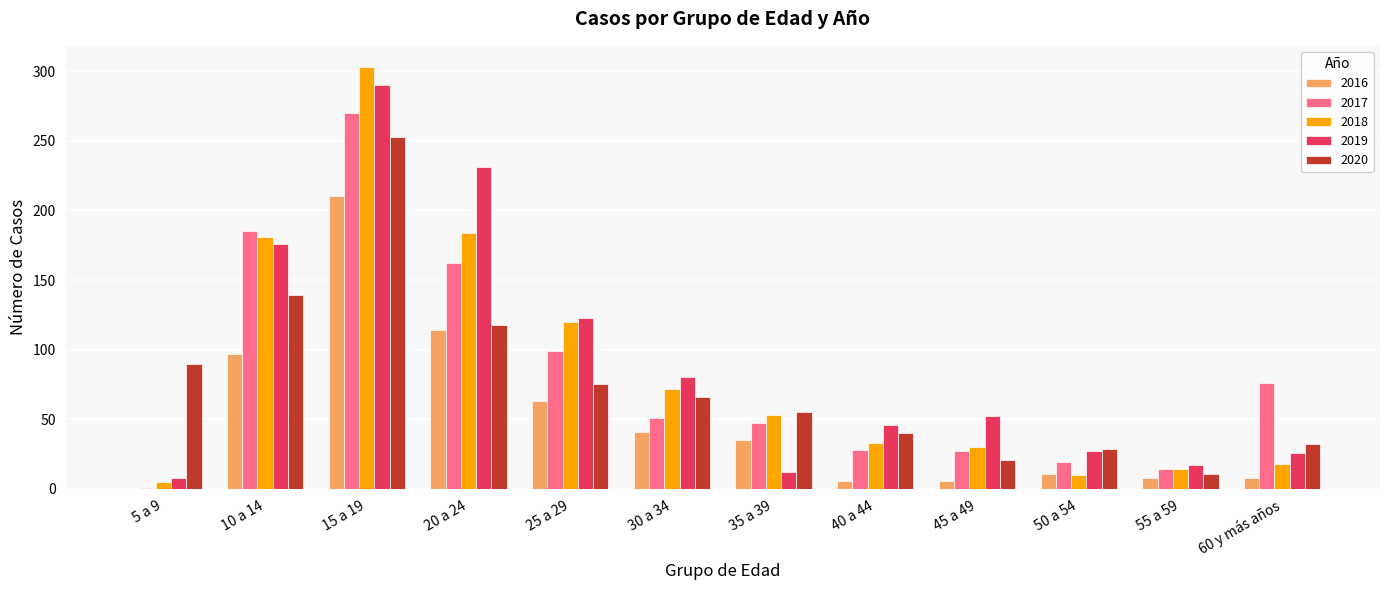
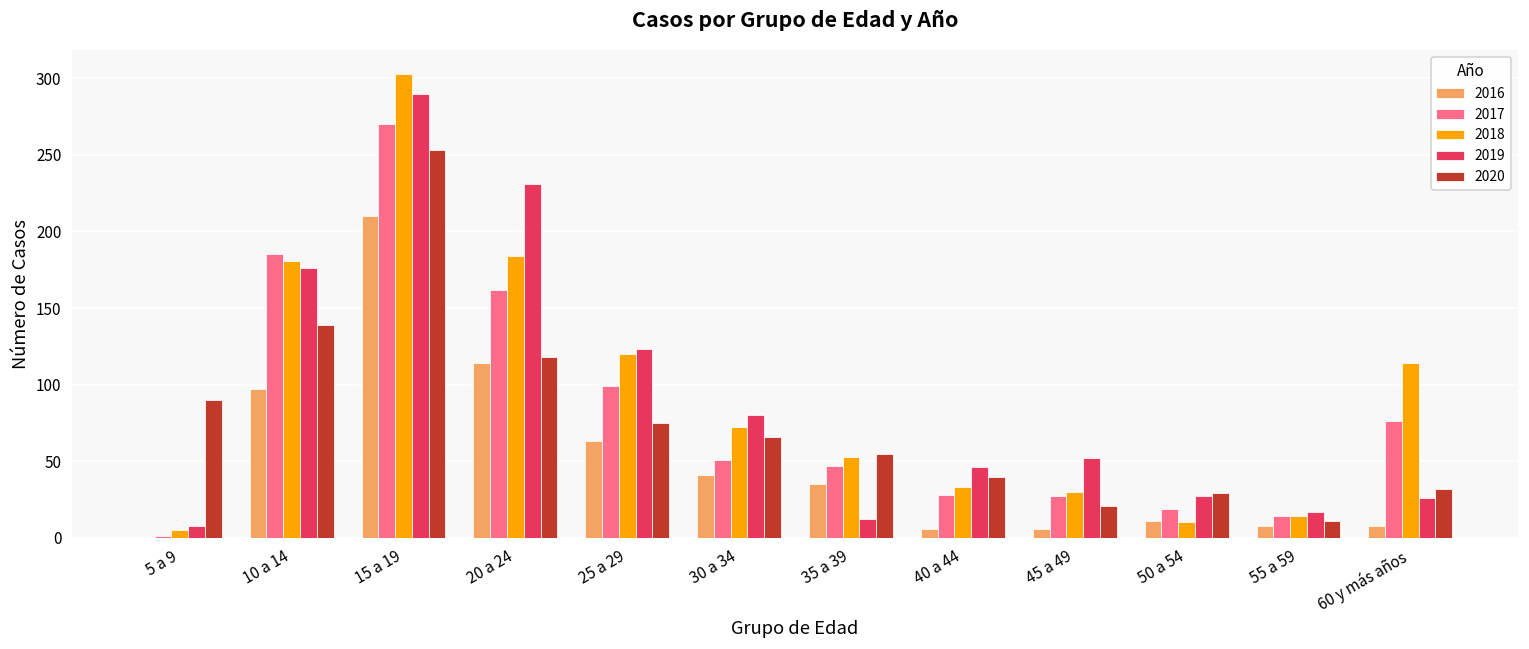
2018, 60 y más años: 18 -> 114
